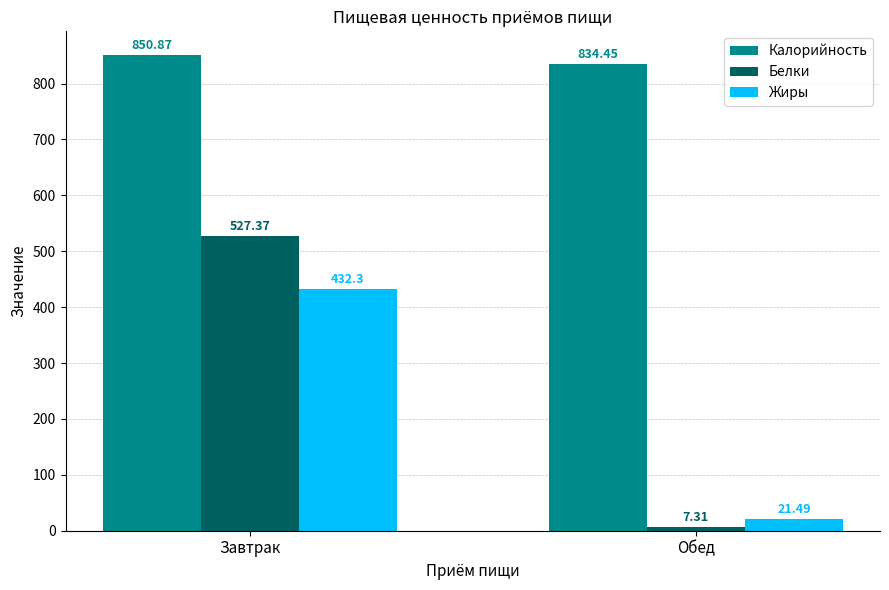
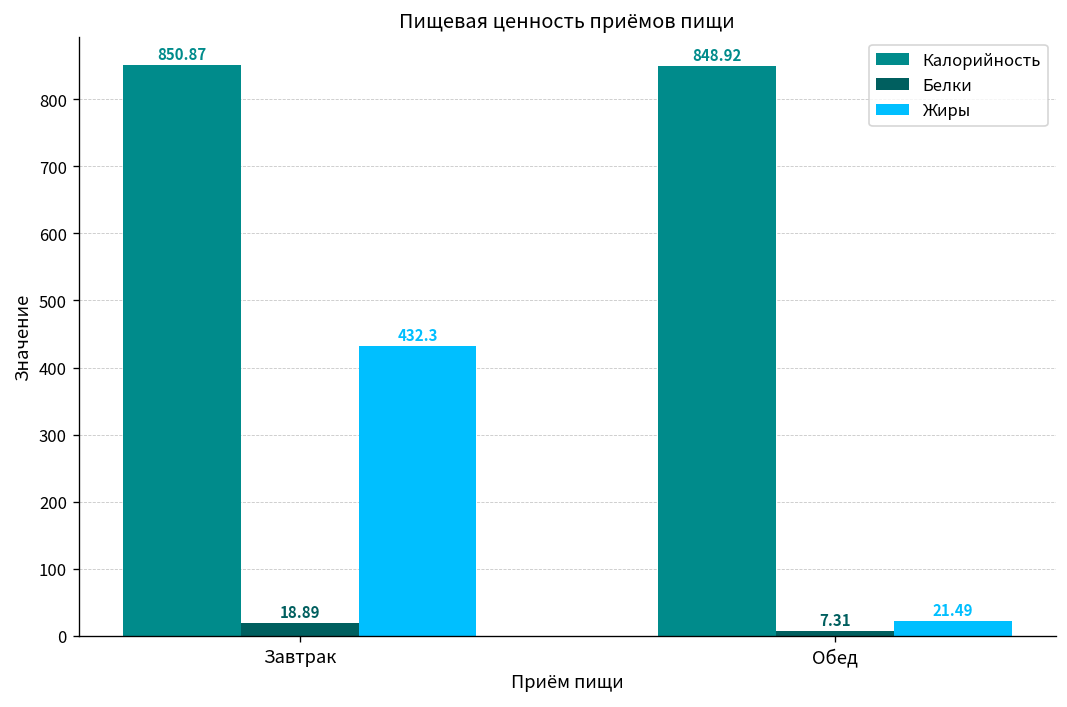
Белки, Завтрак: 527.37 -> 18.89
Калорийность, Обед: 834.45 -> 848.92
